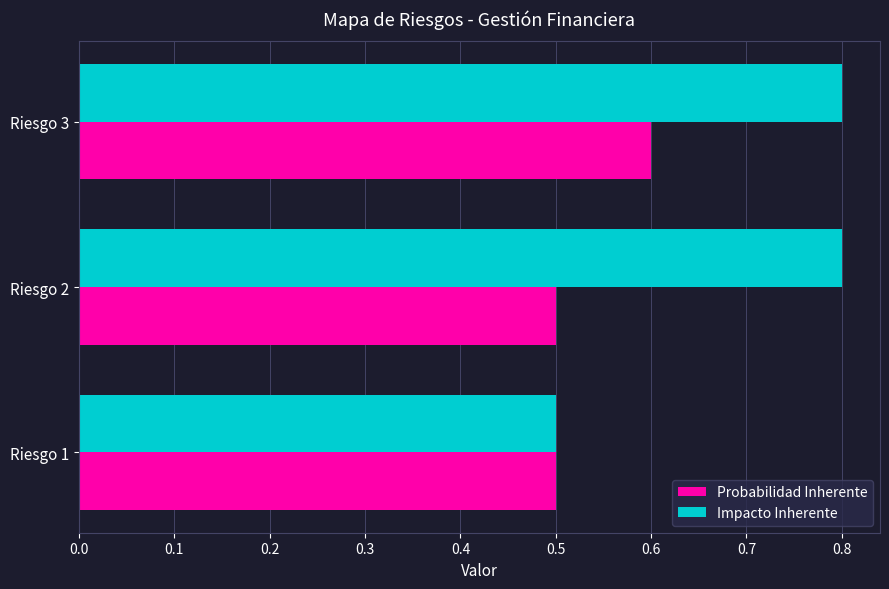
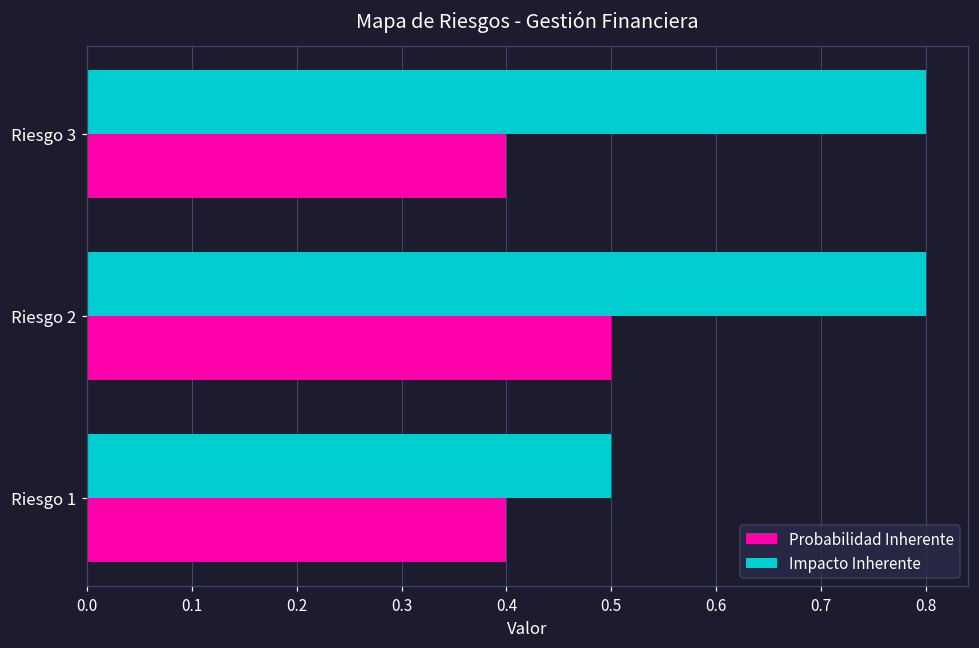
Probabilidad Inherente, Riesgo 3: 0.6 -> 0.4
Probabilidad Inherente, Riesgo 1: 0.5 -> 0.4
